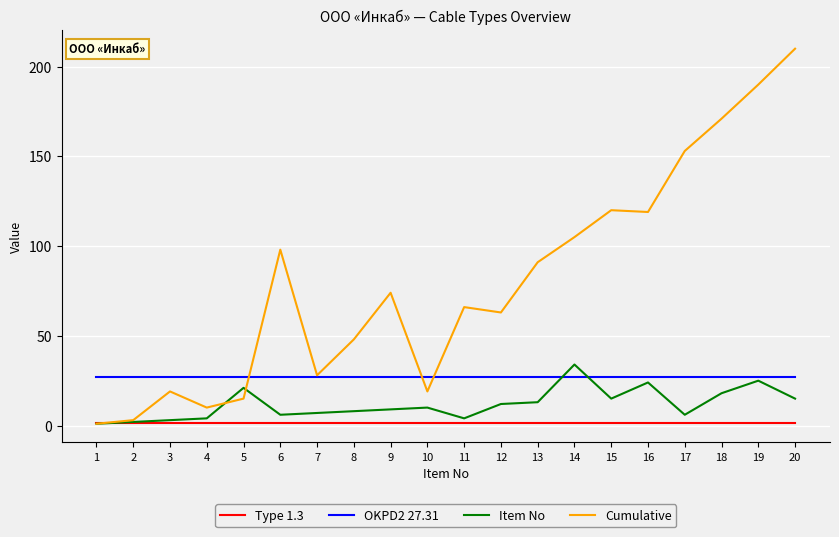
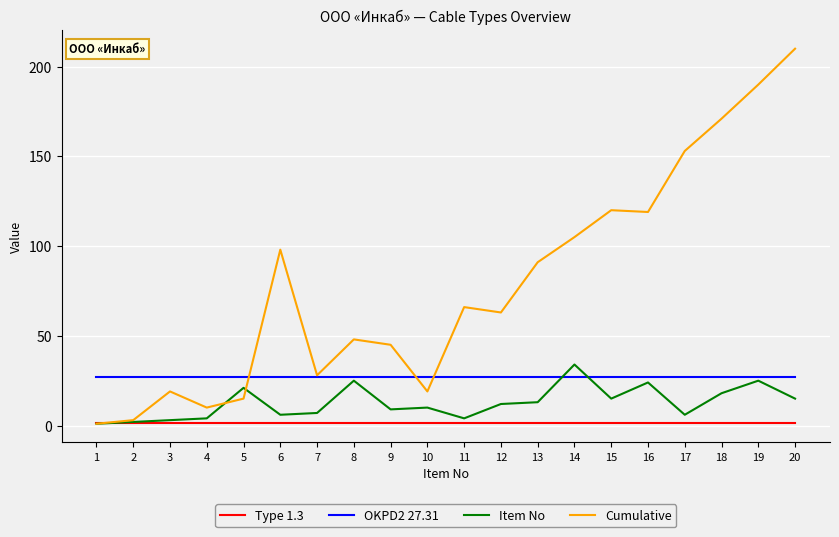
Item No, 8: 8 -> 25
Cumulative, 9: 74 -> 45
